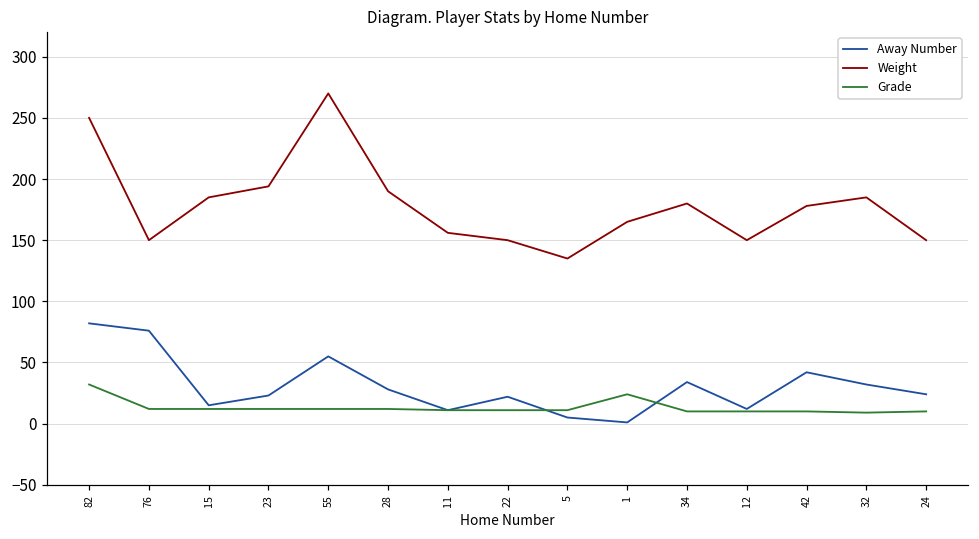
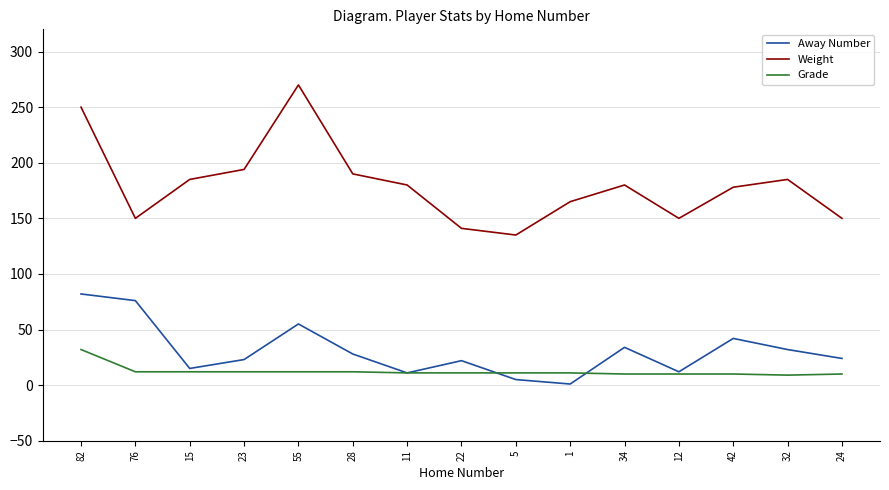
Weight, 11: 156 -> 180
Weight, 22: 150 -> 141
Grade, 1: 24 -> 11
